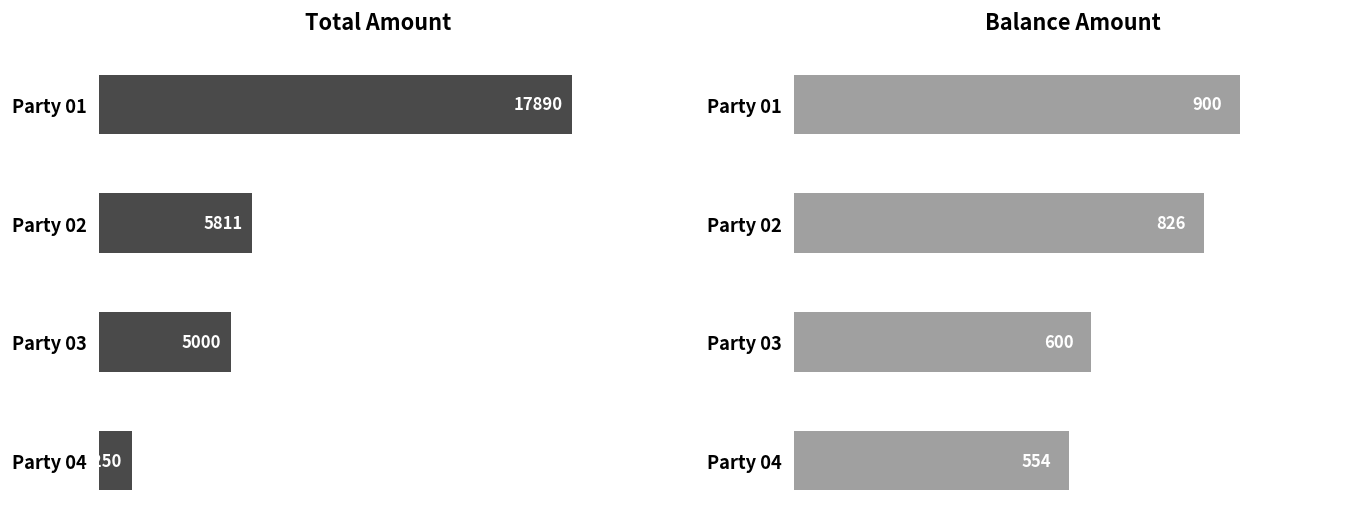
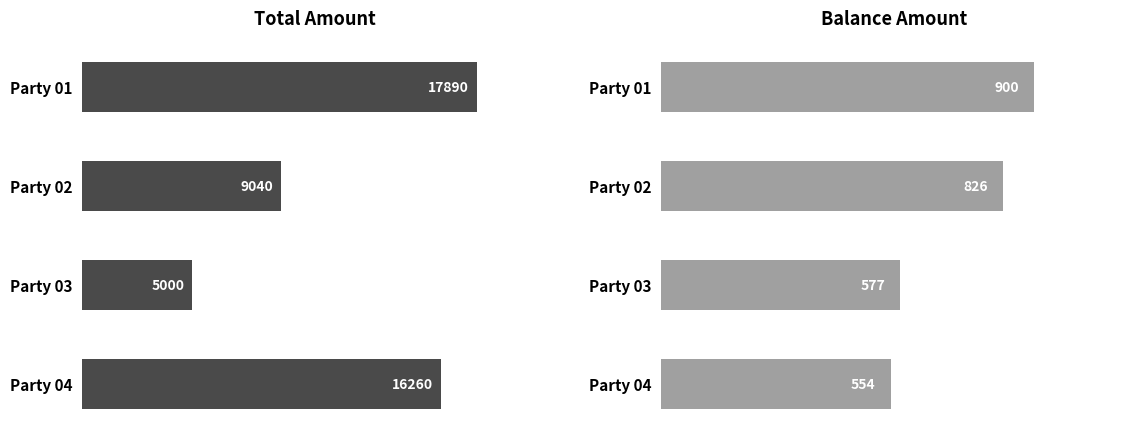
Total Amount, Party 02: 5811 -> 9040
Total Amount, Party 04: 1250 -> 16260
Balance Amount, Party 03: 600 -> 577
